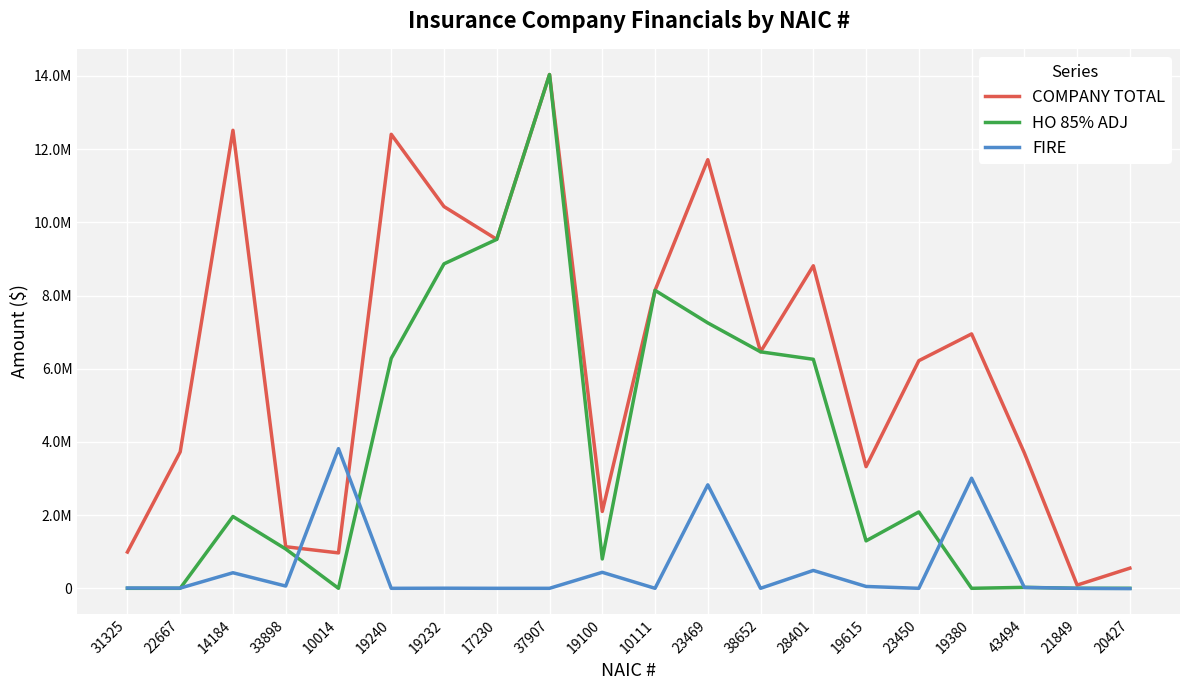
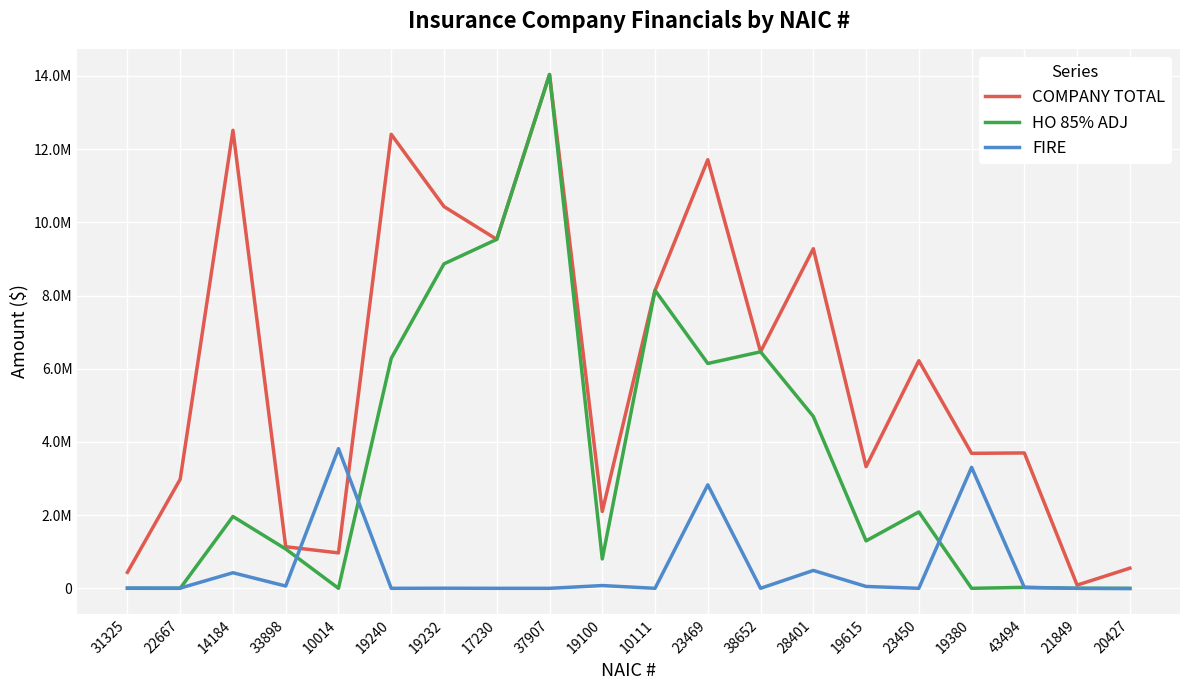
COMPANY TOTAL, 31325: 1000000 -> 400000
COMPANY TOTAL, 22667: 3700000 -> 3000000
FIRE, 19100: 400000 -> 100000
HO 85% ADJ, 23469: 7300000 -> 6100000
COMPANY TOTAL, 28401: 8800000 -> 9300000
HO 85% ADJ, 28401: 6300000 -> 4700000
COMPANY TOTAL, 19380: 7000000 -> 3700000
FIRE, 19380: 3000000 -> 3300000
